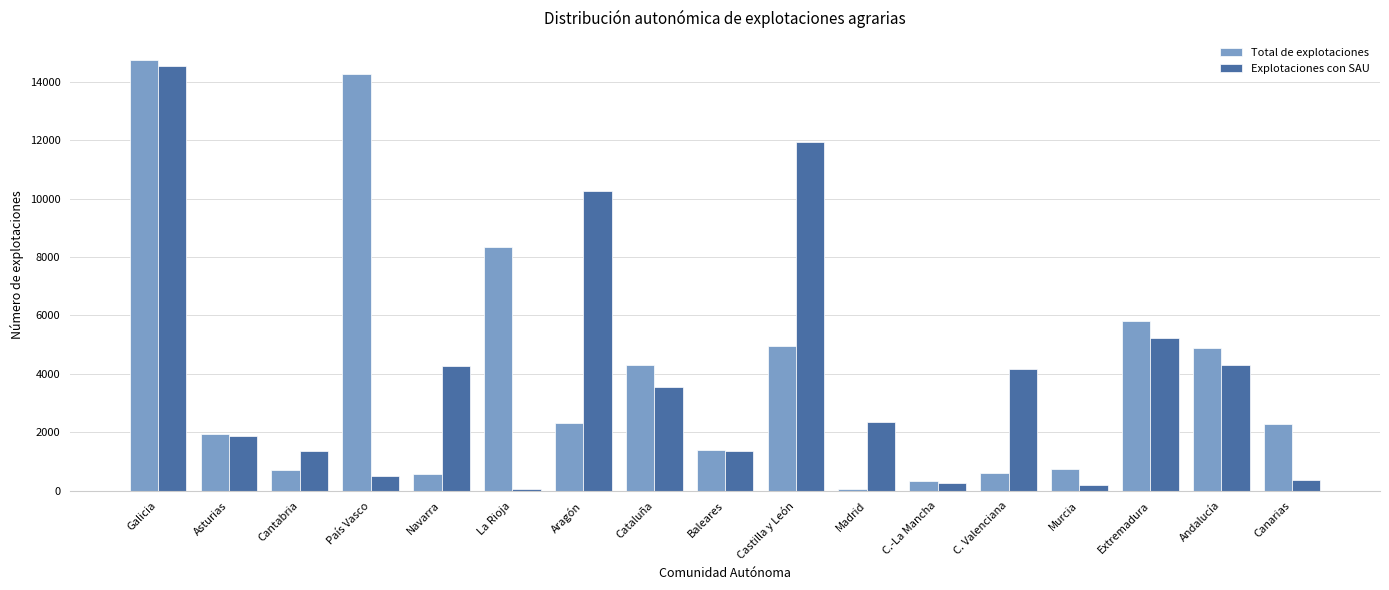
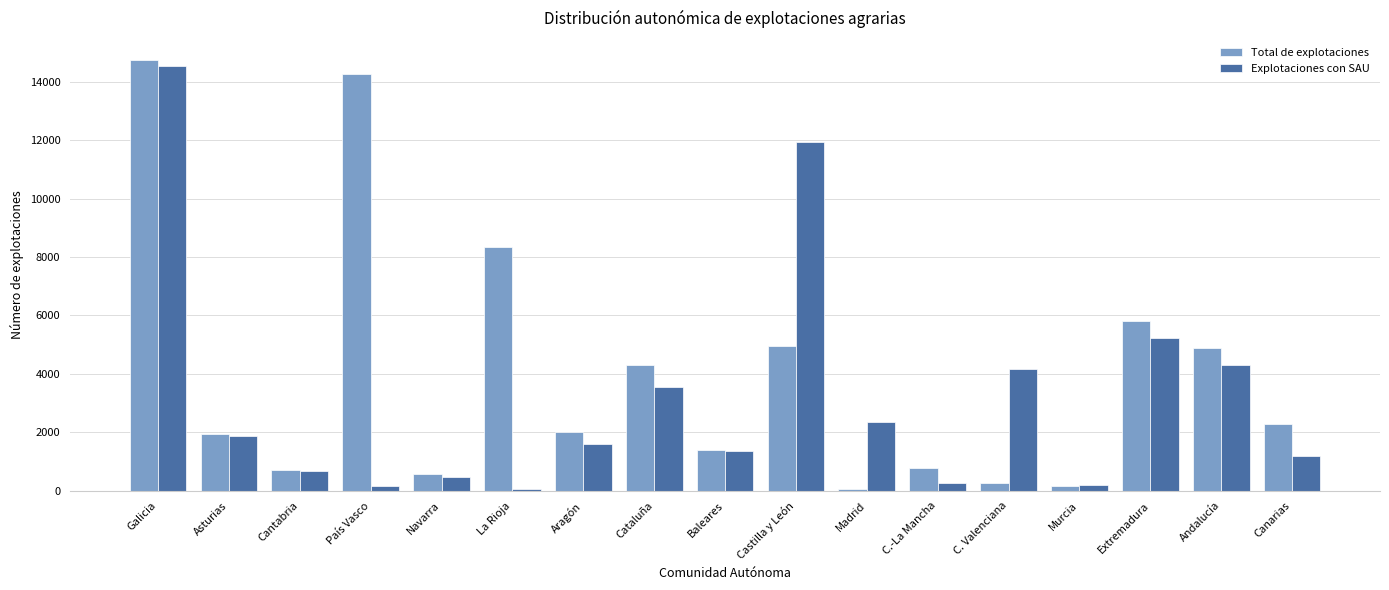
Explotaciones con SAU, Cantabria: 1300 -> 700
Explotaciones con SAU, País Vasco: 500 -> 200
Explotaciones con SAU, Navarra: 4300 -> 500
Total de explotaciones, Aragón: 2300 -> 2000
Explotaciones con SAU, Aragón: 10300 -> 1600
Total de explotaciones, C.-La Mancha: 300 -> 800
Total de explotaciones, C. Valenciana: 600 -> 200
Total de explotaciones, Murcia: 700 -> 200
Explotaciones con SAU, Canarias: 400 -> 1200
